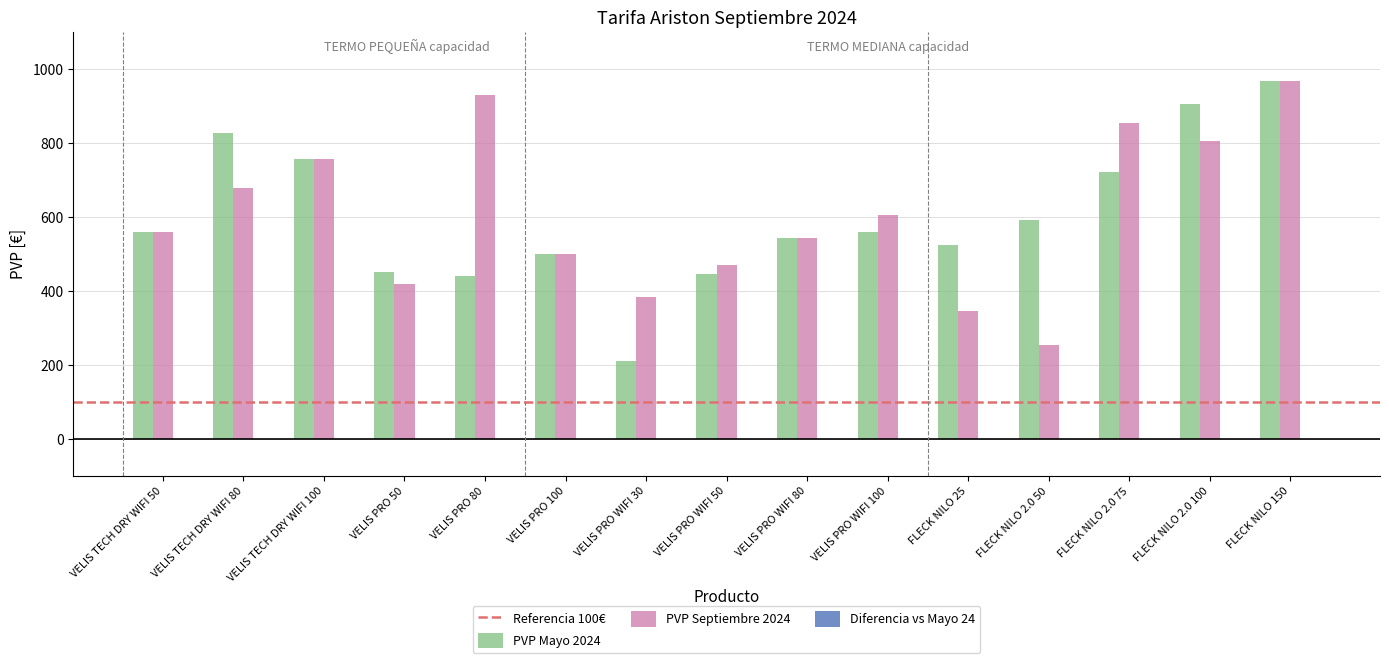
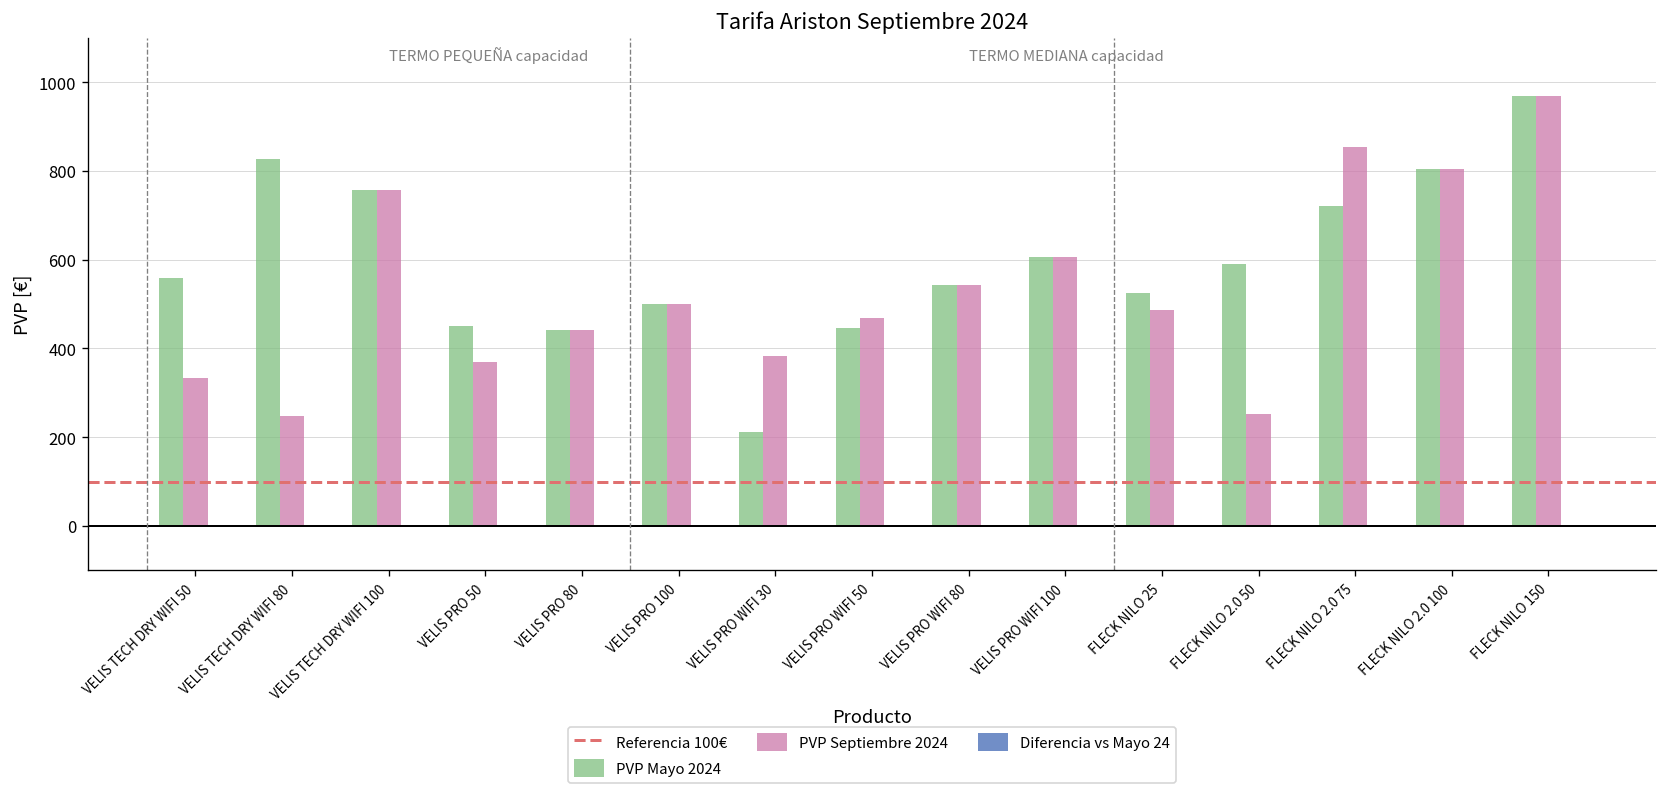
PVP Septiembre 2024, VELIS TECH DRY WIFI 50: 560 -> 330
PVP Septiembre 2024, VELIS TECH DRY WIFI 80: 680 -> 250
PVP Septiembre 2024, VELIS PRO 50: 420 -> 370
PVP Septiembre 2024, VELIS PRO 80: 930 -> 440
PVP Mayo 2024, VELIS PRO WIFI 100: 560 -> 610
PVP Septiembre 2024, FLECK NILO 25: 350 -> 490
PVP Mayo 2024, FLECK NILO 2.0 100: 900 -> 800
